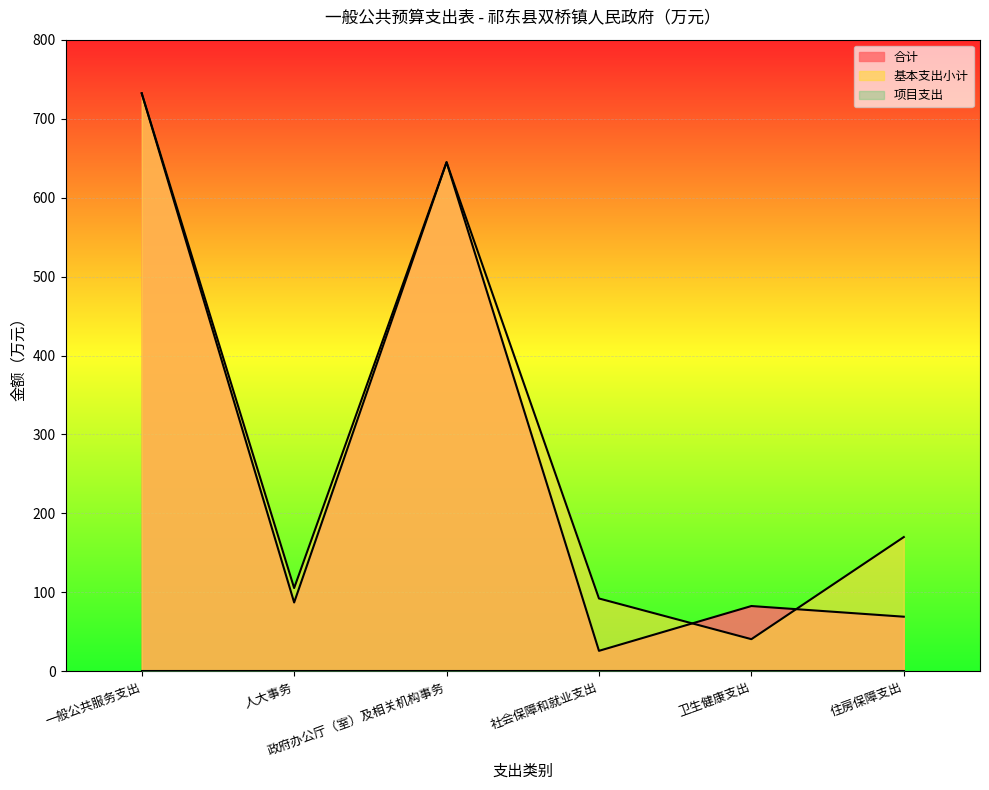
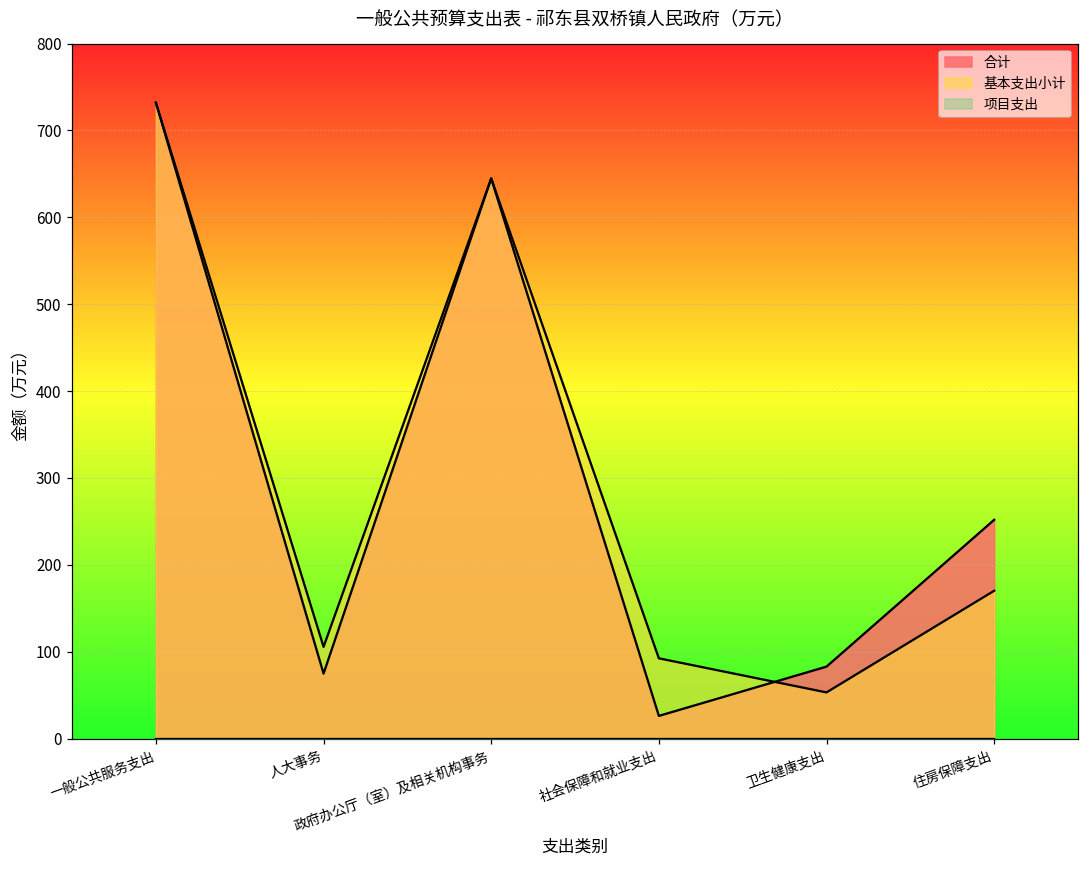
合计, 人大事务: 90 -> 70
基本支出小计, 卫生健康支出: 40 -> 50
合计, 住房保障支出: 70 -> 250
